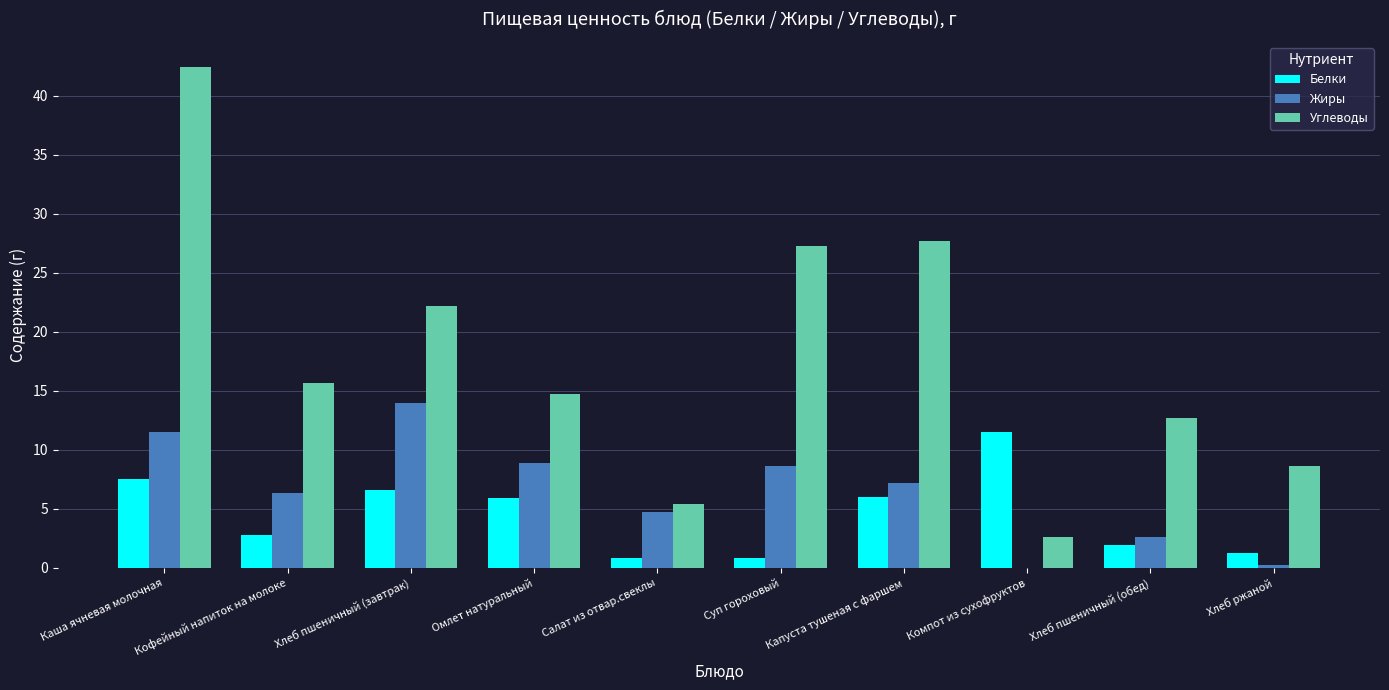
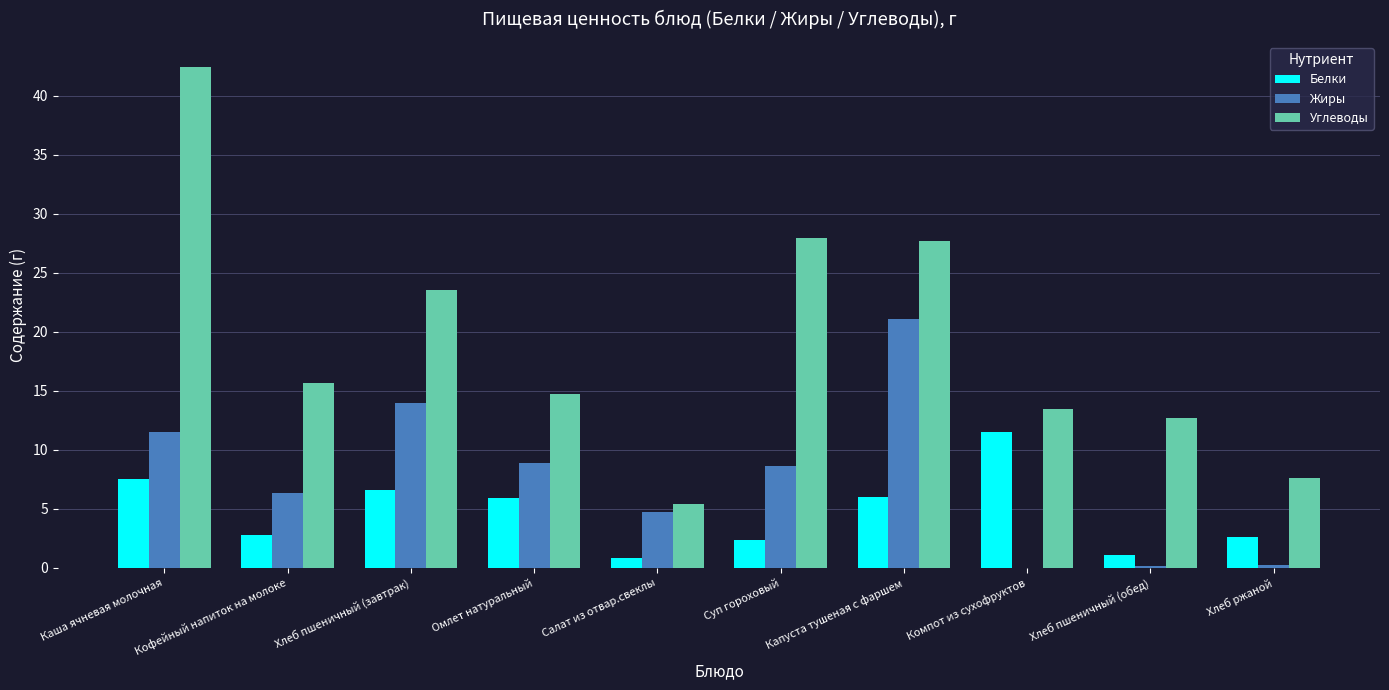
Углеводы, Хлеб пшеничный (завтрак): 22.2 -> 23.6
Белки, Суп гороховый: 0.8 -> 2.4
Углеводы, Суп гороховый: 27.3 -> 28.0
Жиры, Капуста тушеная с фаршем: 7.2 -> 21.1
Углеводы, Компот из сухофруктов: 2.6 -> 13.4
Белки, Хлеб пшеничный (обед): 1.9 -> 1.1
Жиры, Хлеб пшеничный (обед): 2.6 -> 0.2
Белки, Хлеб ржаной: 1.2 -> 2.6
Углеводы, Хлеб ржаной: 8.6 -> 7.6
